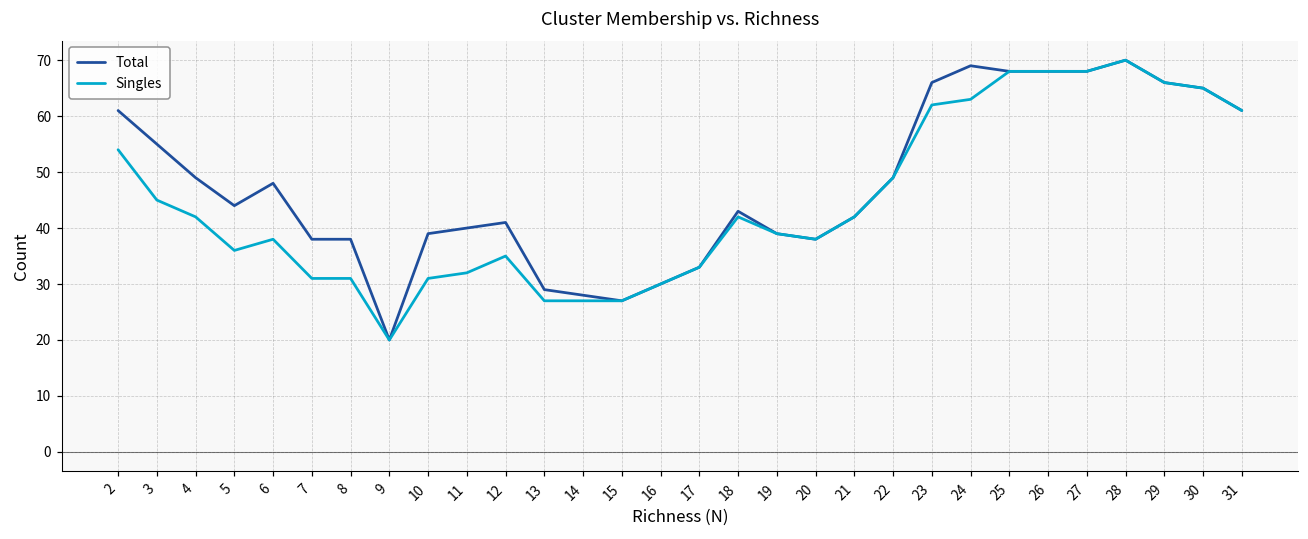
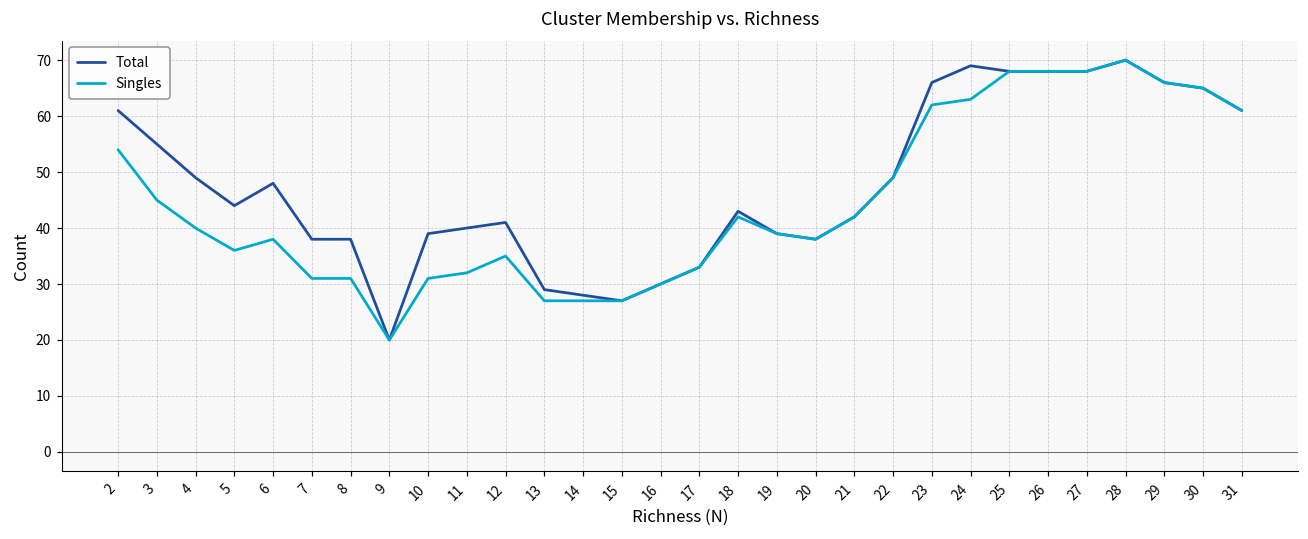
Singles, 4: 42 -> 40
